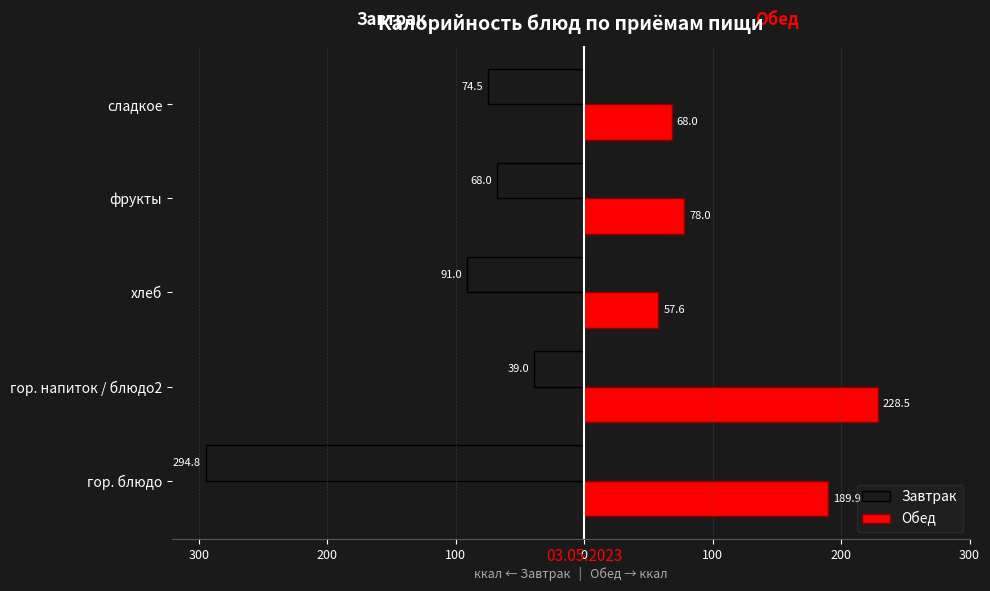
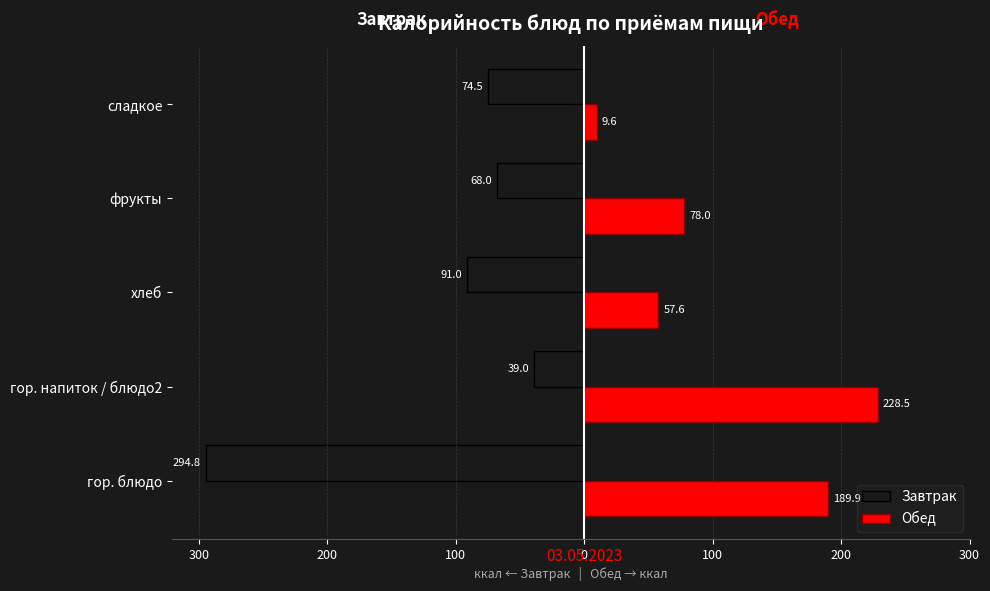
Обед, сладкое: 68.0 -> 9.6
